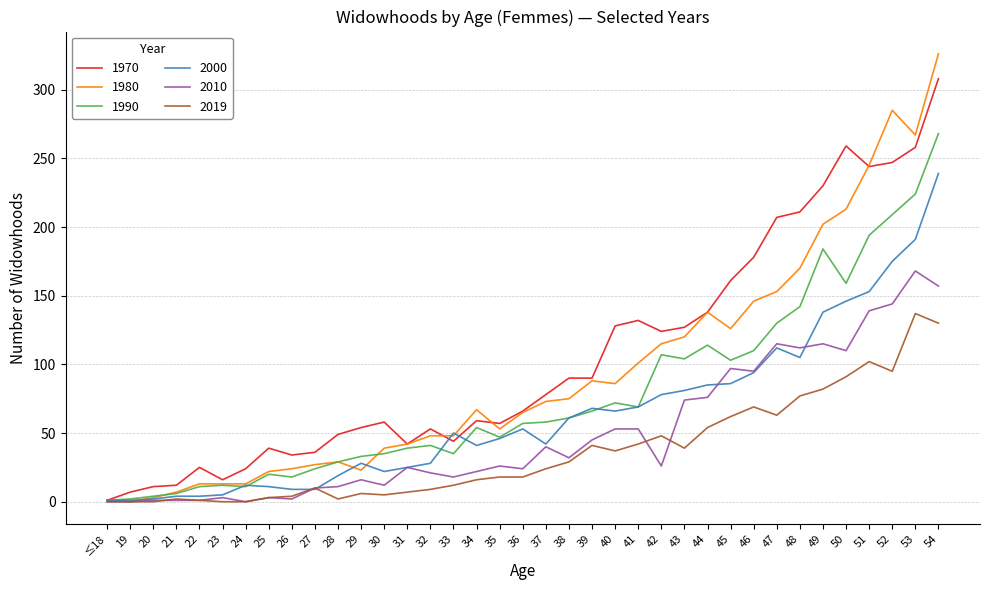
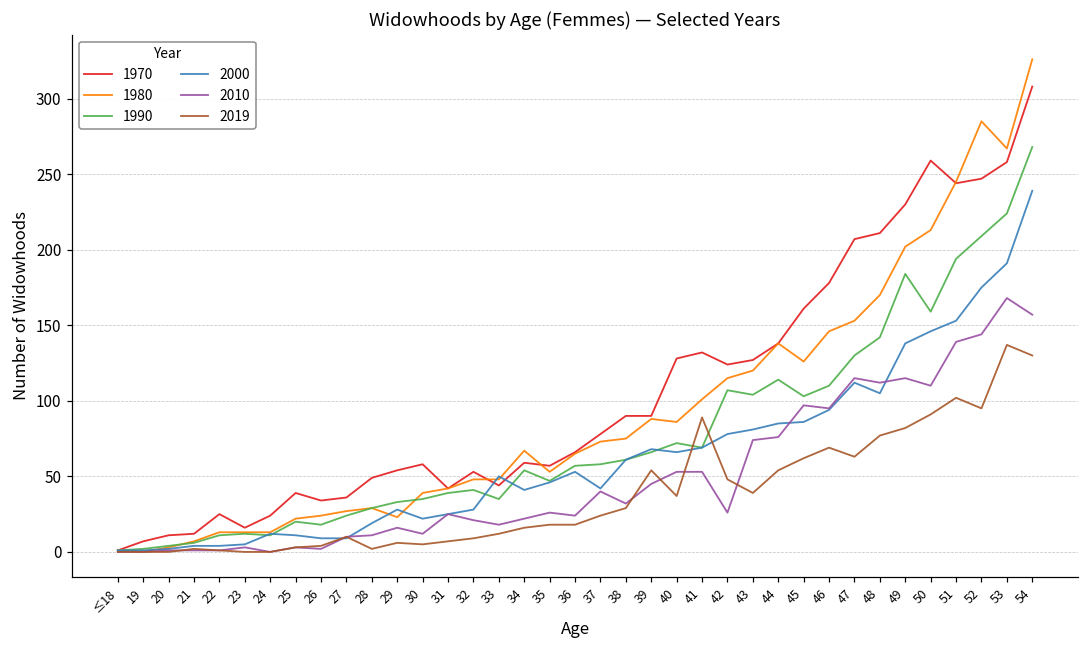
2019, 39: 41 -> 54
2019, 41: 42 -> 89
